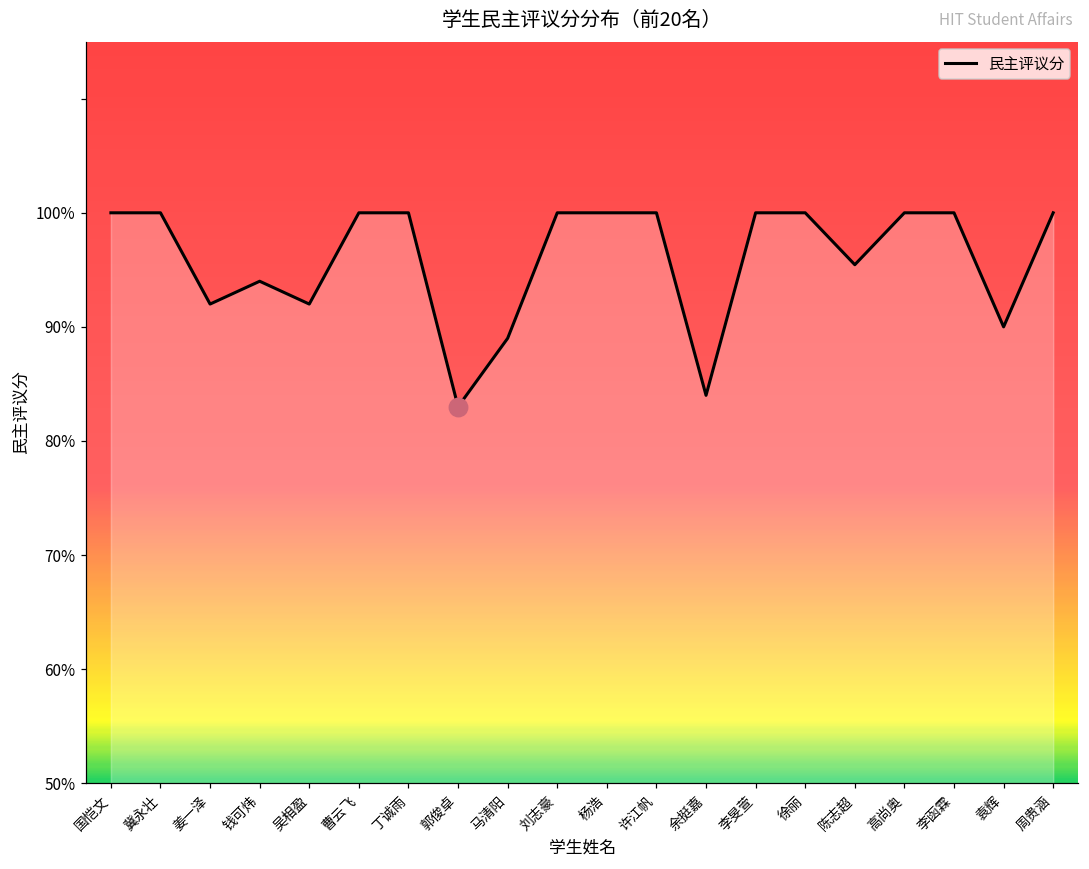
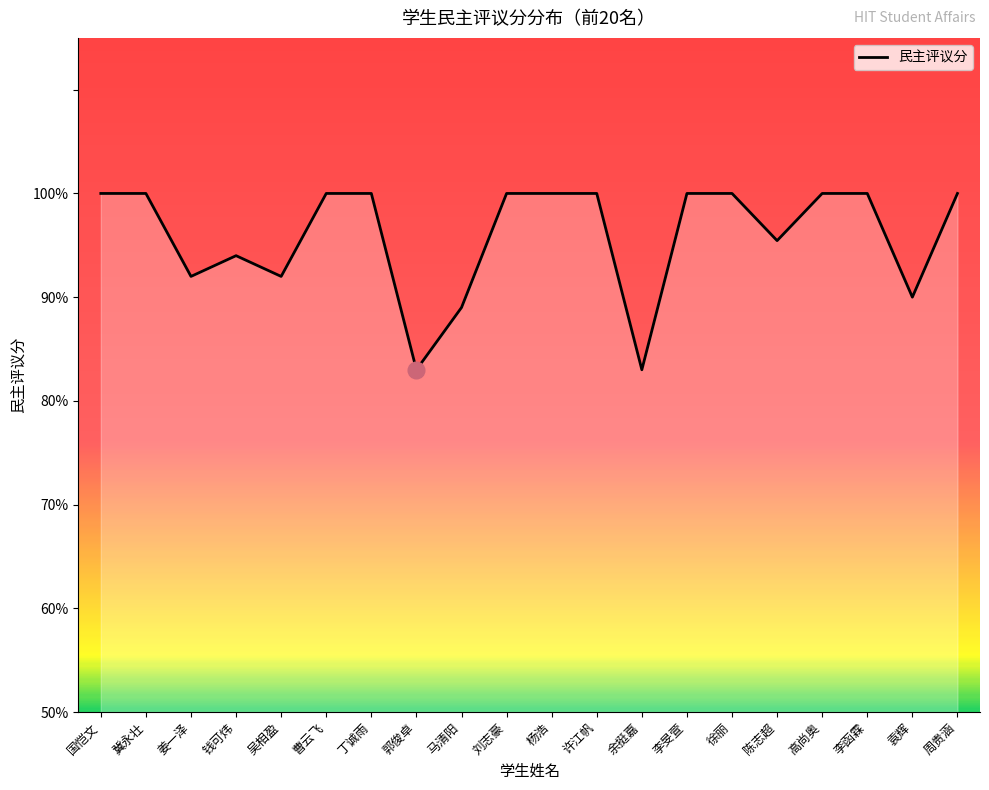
民主评议分, 余挺嘉: 84.0% -> 83.0%
